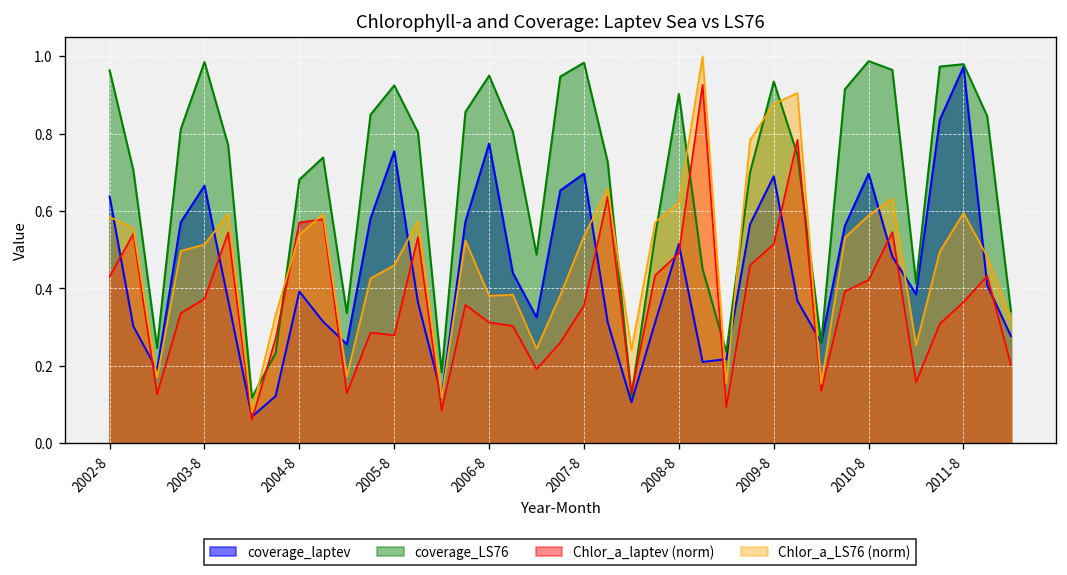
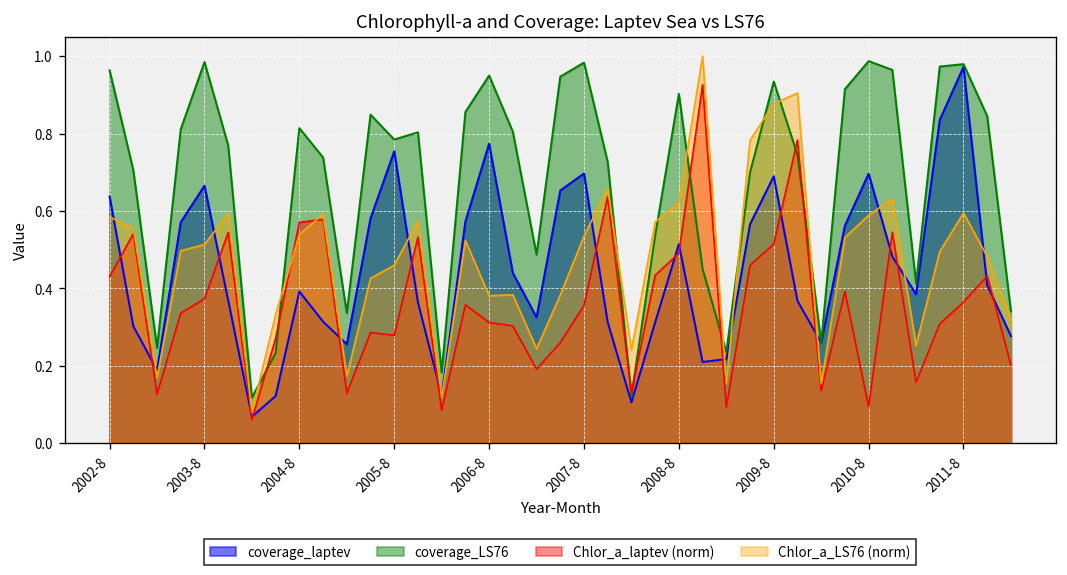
coverage_LS76, 2004-8: 0.68 -> 0.81
coverage_LS76, 2005-8: 0.92 -> 0.78
Chlor_a_laptev (norm), 2010-8: 0.42 -> 0.09
